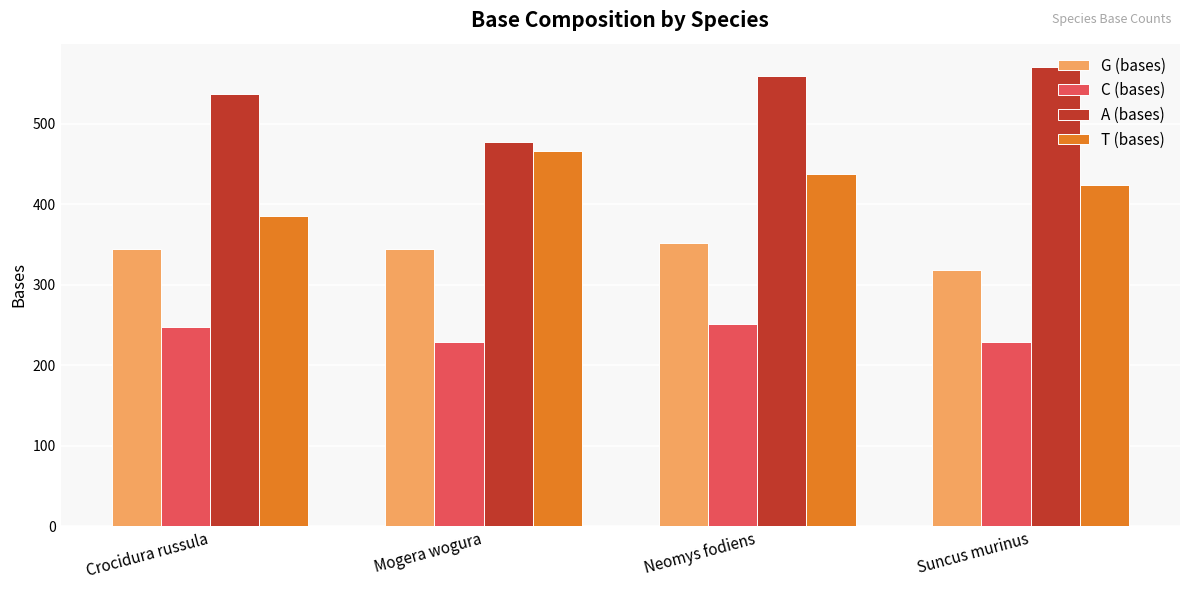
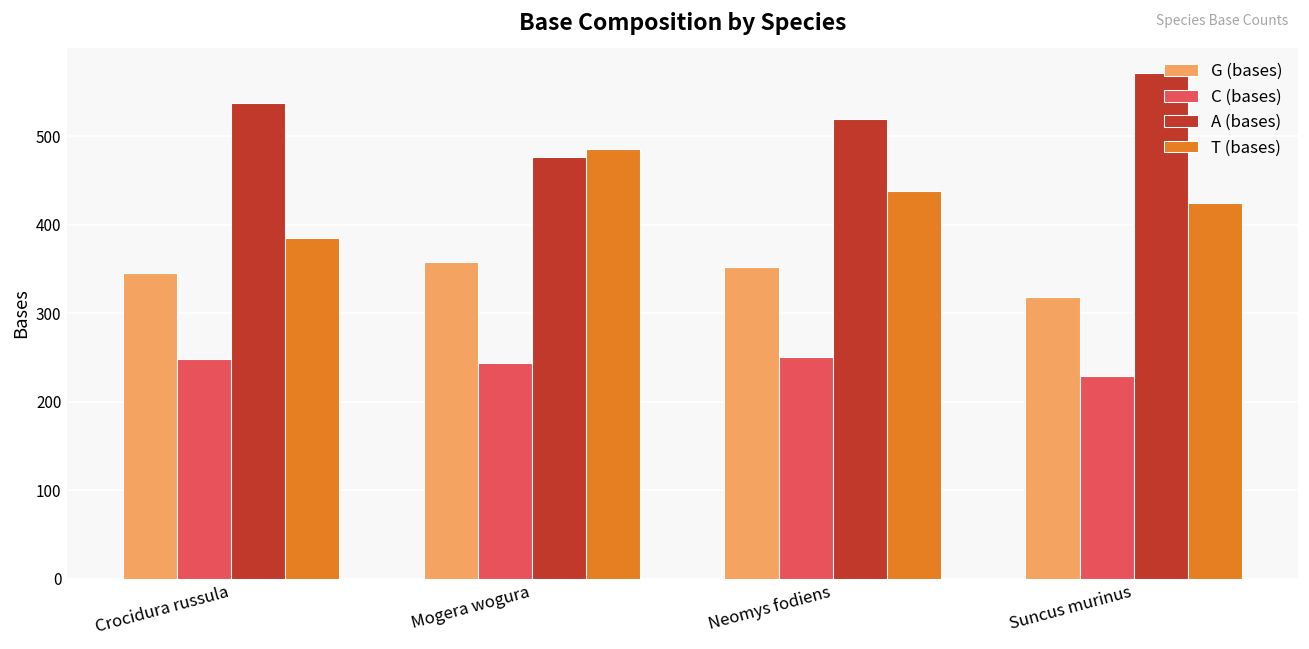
G (bases), Mogera wogura: 340 -> 360
C (bases), Mogera wogura: 230 -> 240
T (bases), Mogera wogura: 470 -> 490
A (bases), Neomys fodiens: 560 -> 520
